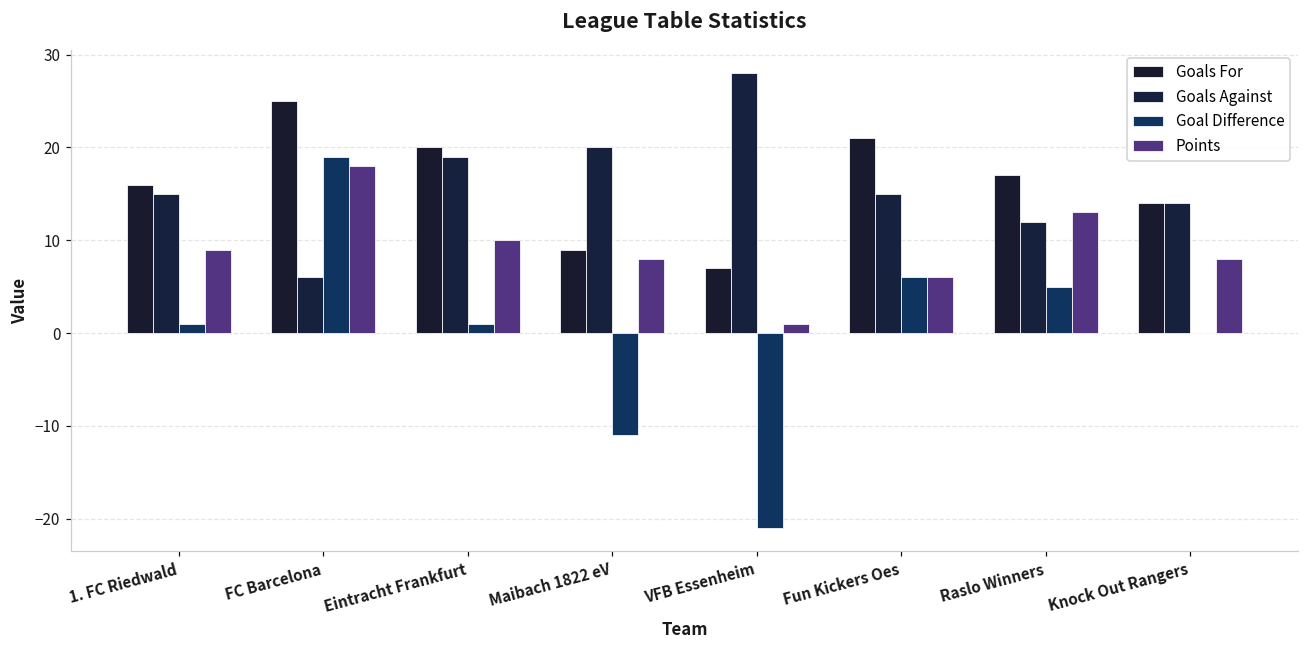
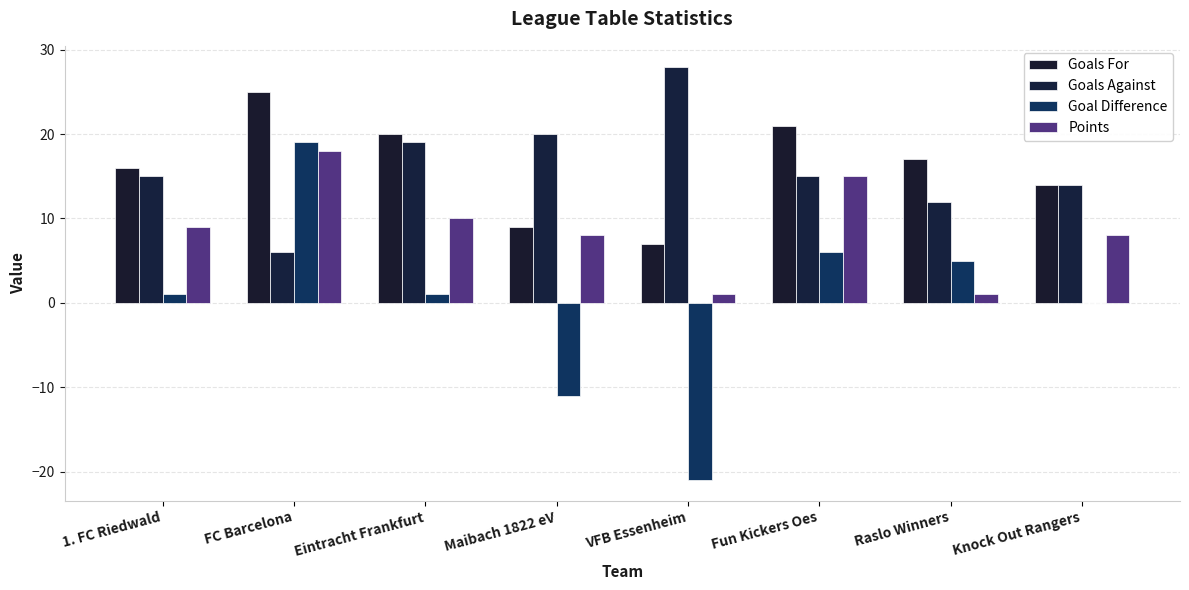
Points, Fun Kickers Oes: 6 -> 15
Points, Raslo Winners: 13 -> 1
